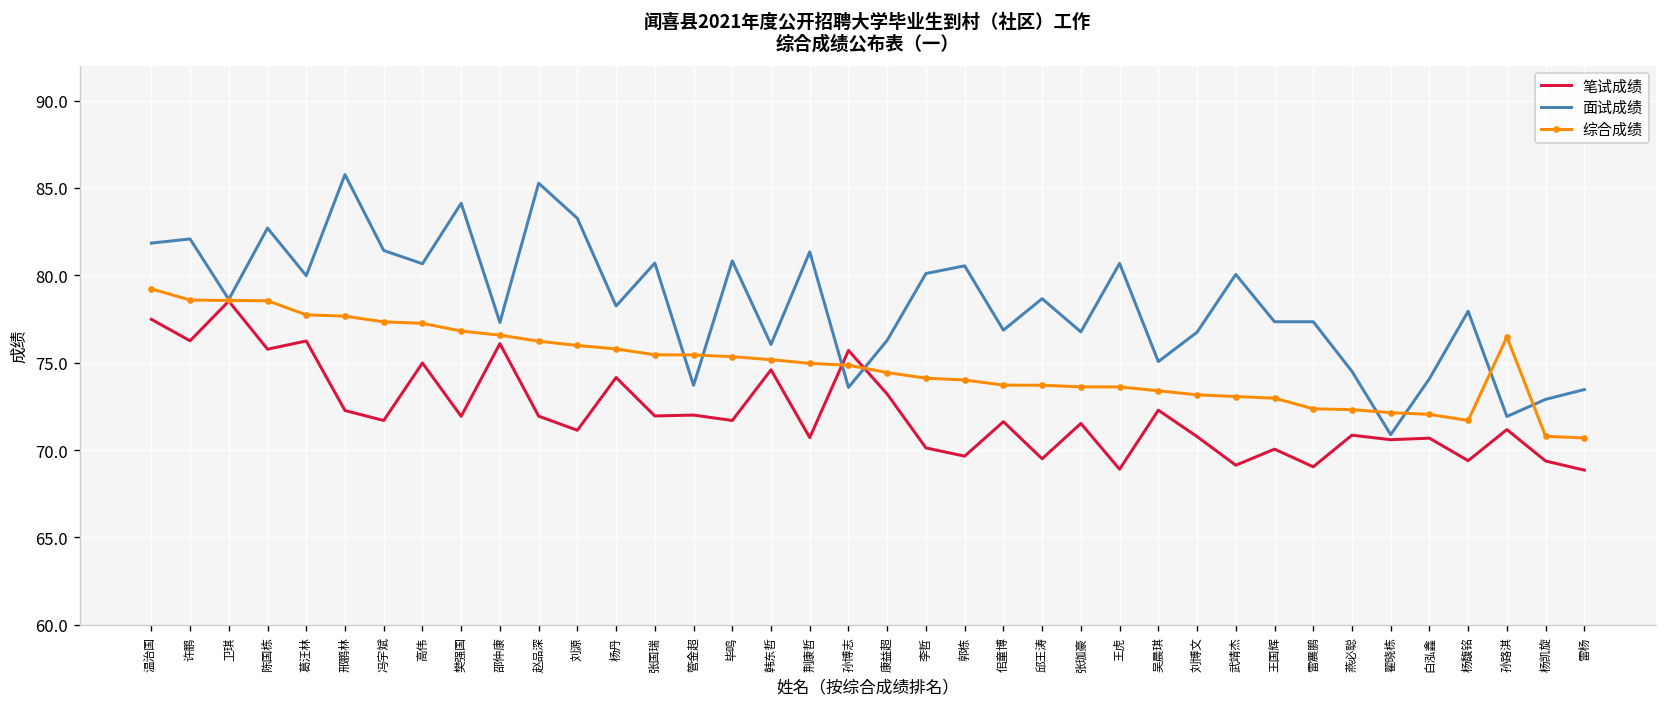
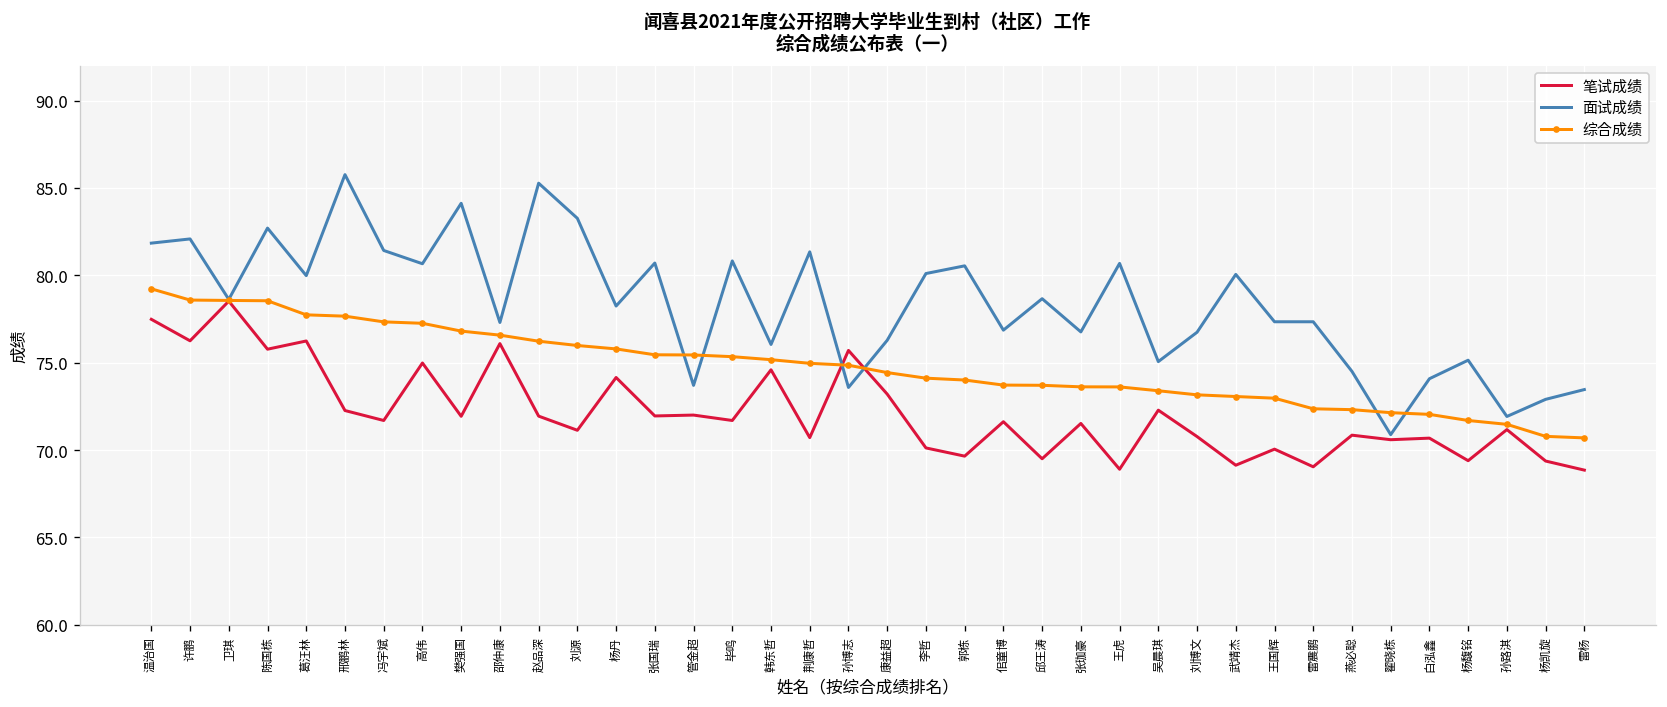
面试成绩, 杨馥铭: 77.9 -> 75.1
综合成绩, 孙路淇: 76.5 -> 71.5
